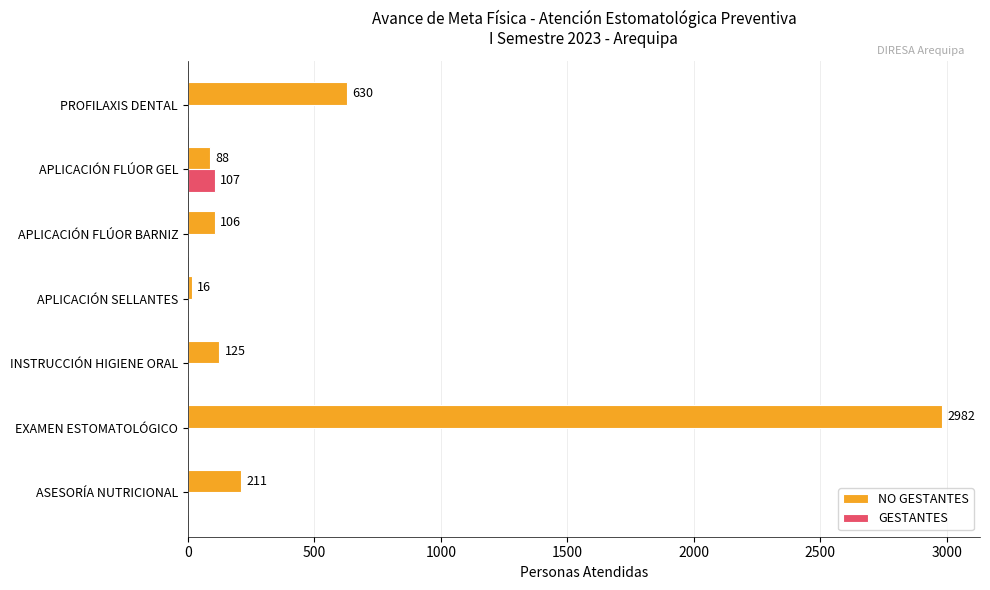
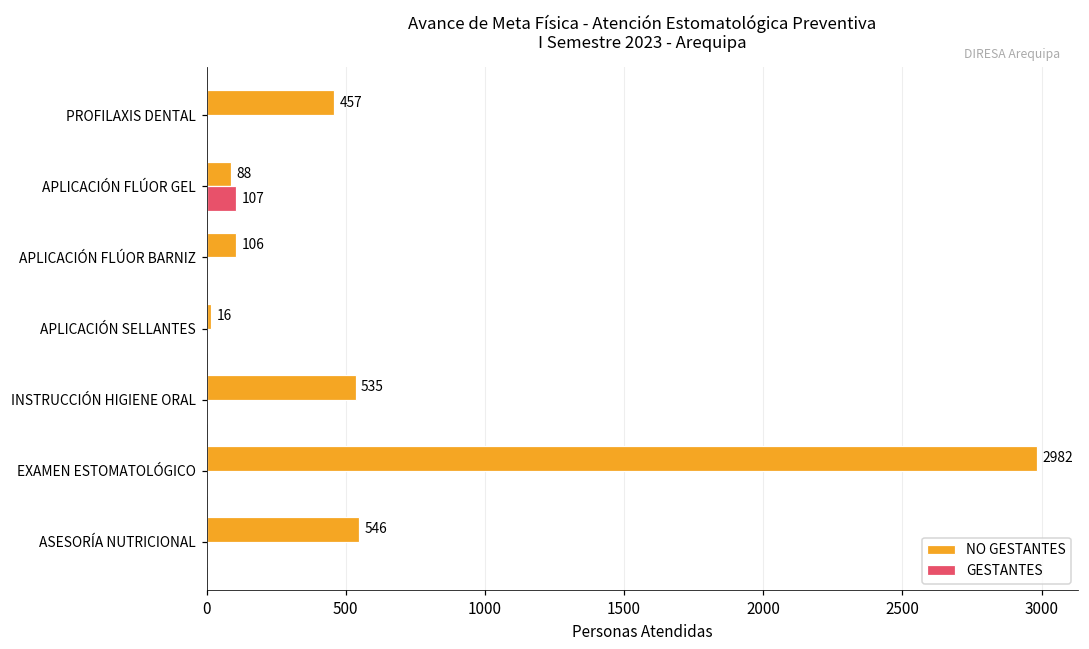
NO GESTANTES, PROFILAXIS DENTAL: 630 -> 457
NO GESTANTES, INSTRUCCIÓN HIGIENE ORAL: 125 -> 535
NO GESTANTES, ASESORÍA NUTRICIONAL: 211 -> 546
